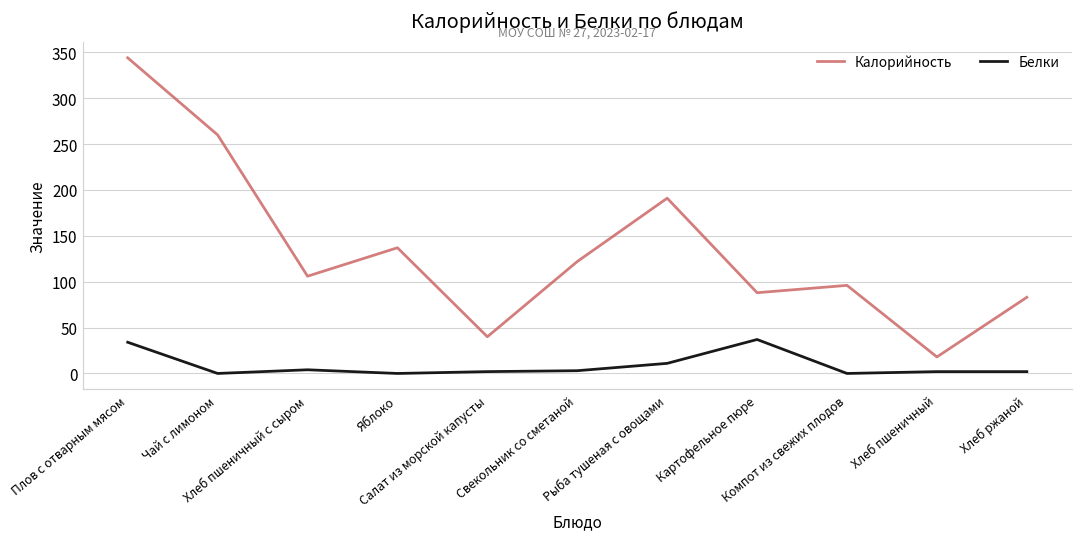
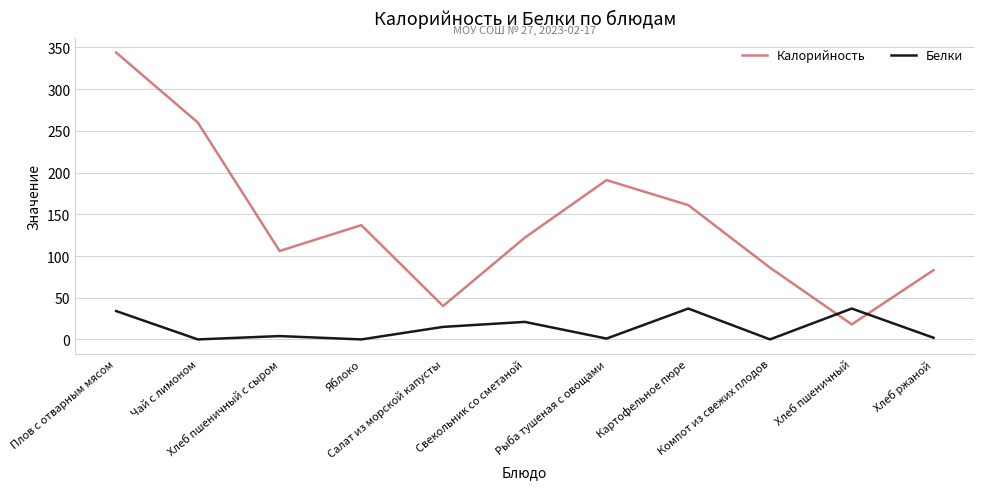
Белки, Салат из морской капусты: 0 -> 20
Белки, Свекольник со сметаной: 0 -> 20
Белки, Рыба тушеная с овощами: 10 -> 0
Калорийность, Картофельное пюре: 90 -> 160
Калорийность, Компот из свежих плодов: 100 -> 90
Белки, Хлеб пшеничный: 0 -> 40
